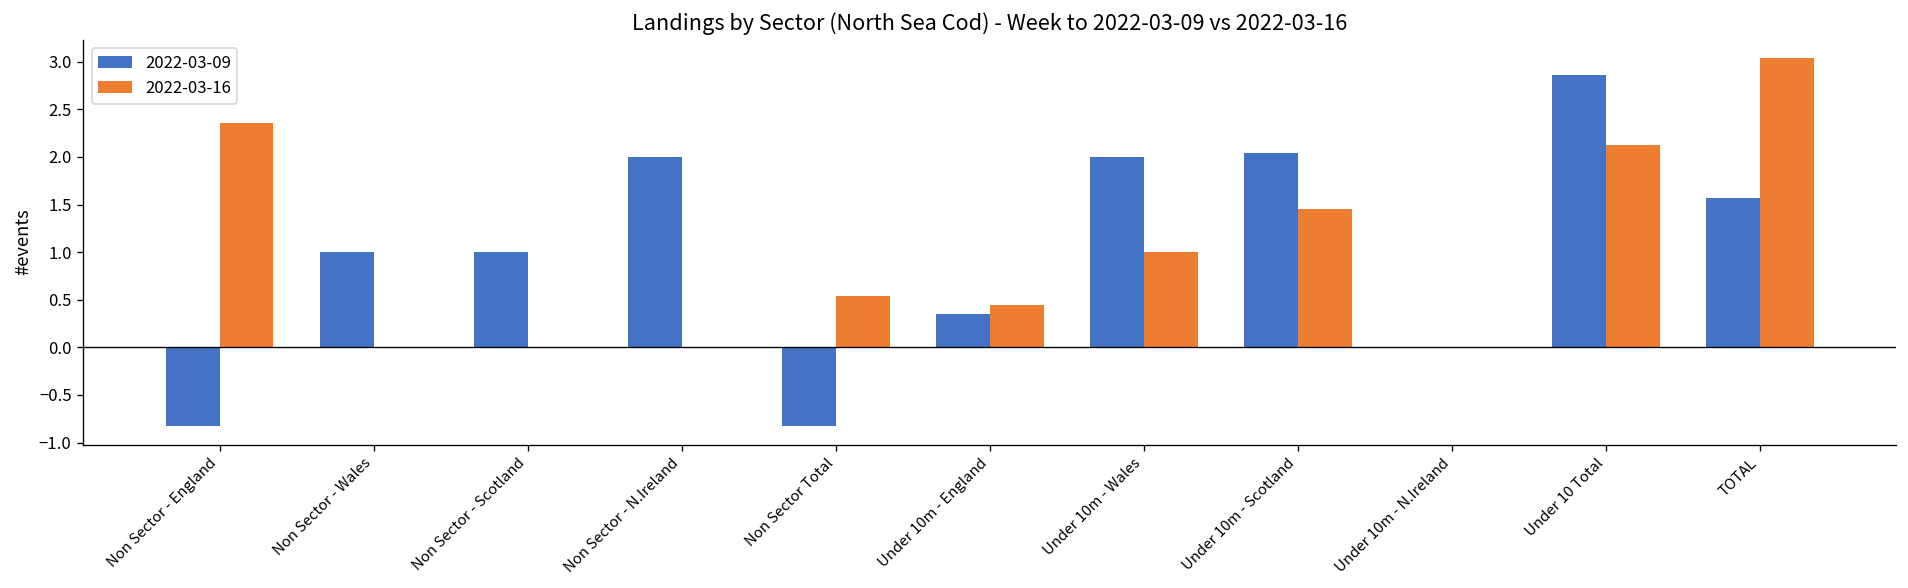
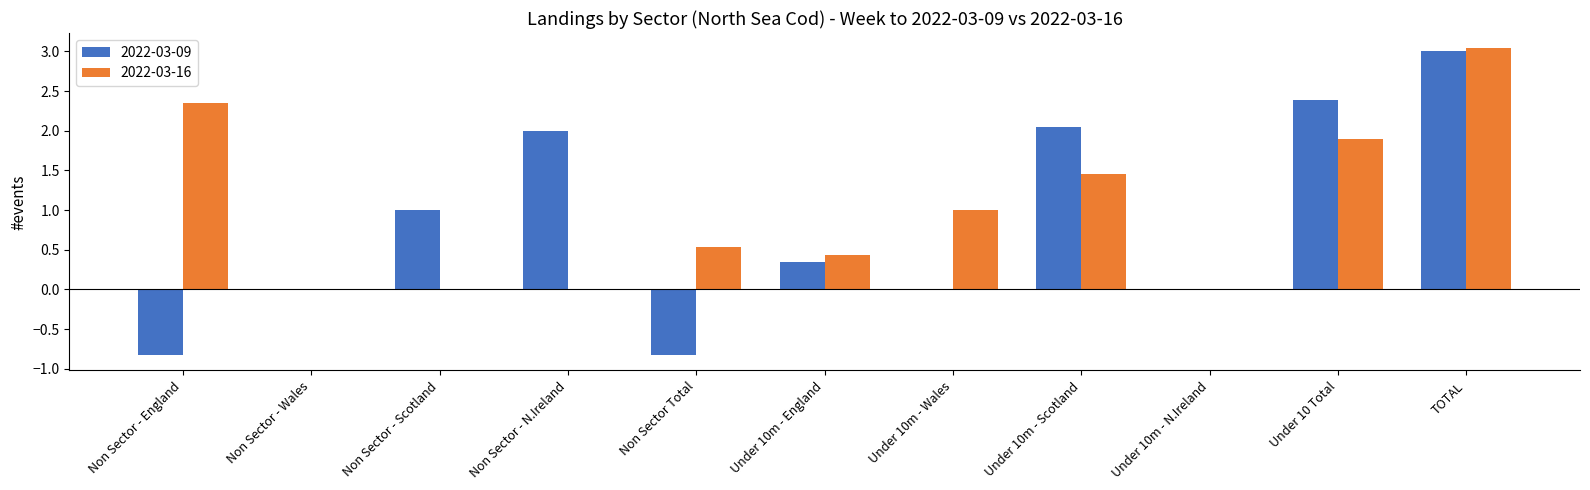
2022-03-09, Non Sector - Wales: 1 -> 0
2022-03-09, Under 10m - Wales: 2 -> 0
2022-03-09, Under 10 Total: 2.9 -> 2.4
2022-03-16, Under 10 Total: 2.1 -> 1.9
2022-03-09, TOTAL: 1.6 -> 3.0
